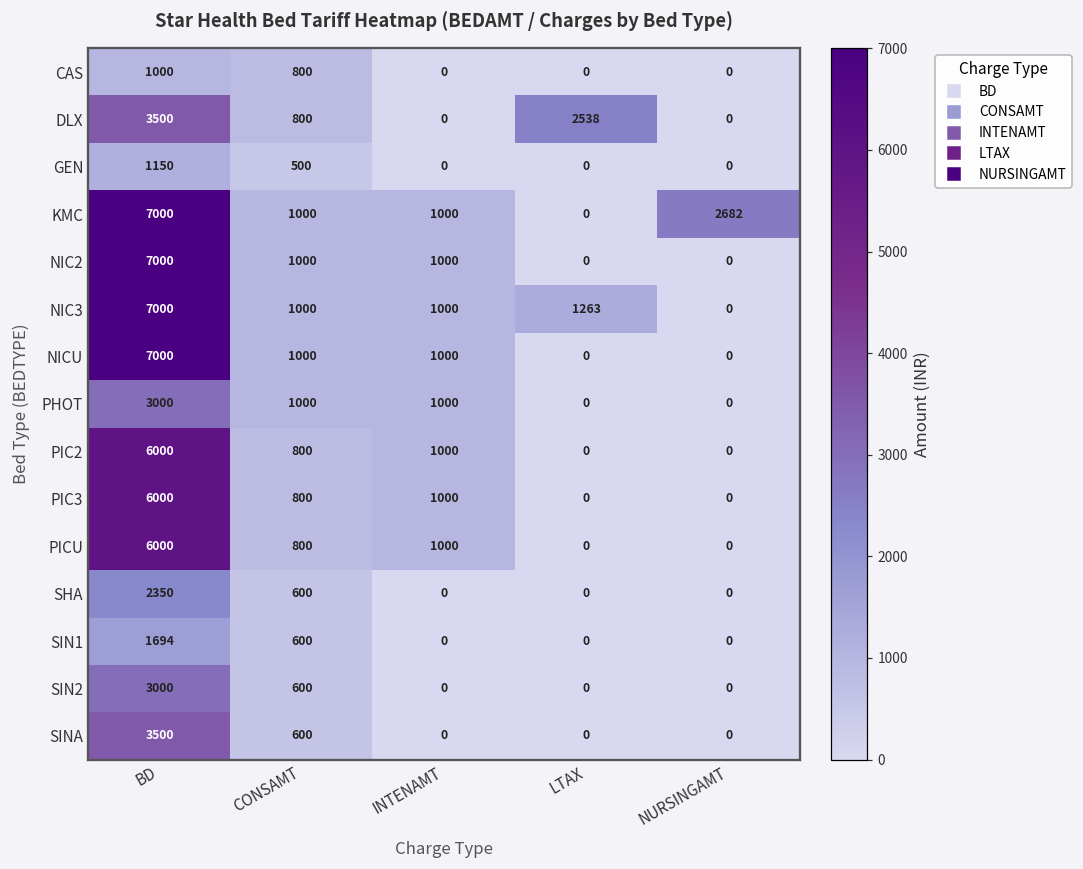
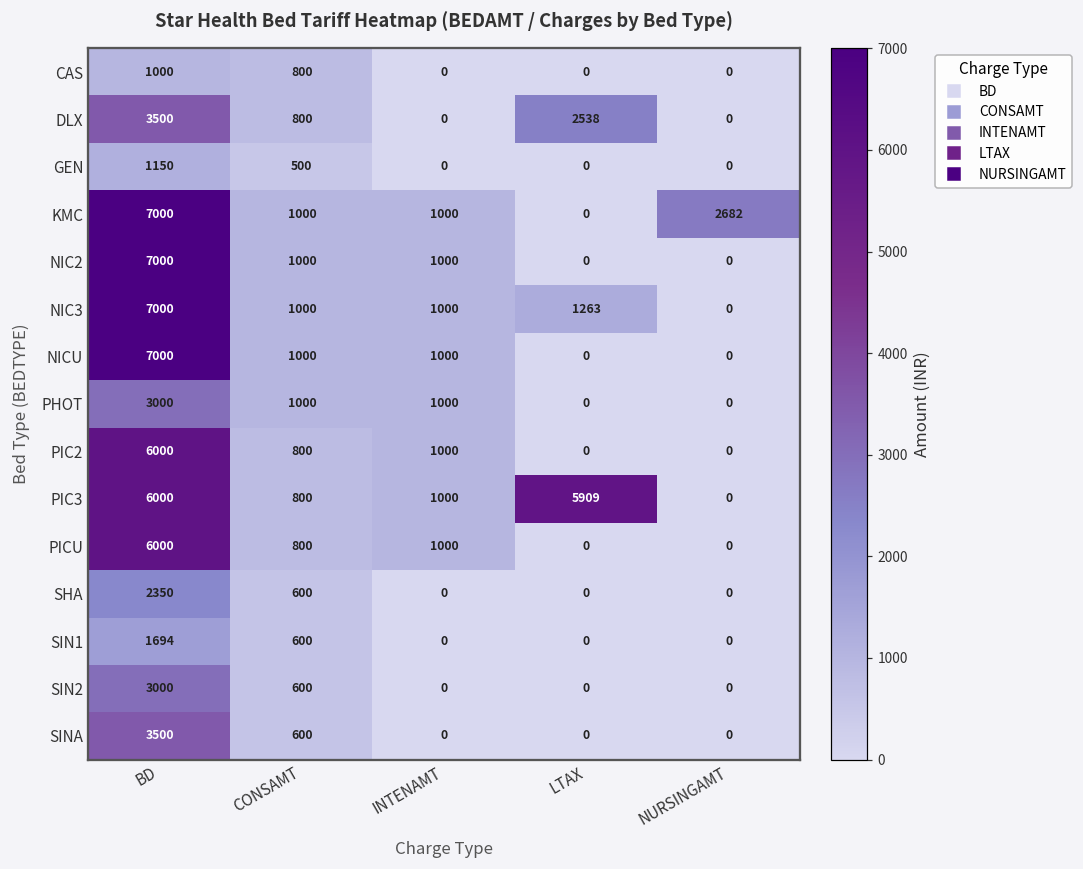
PIC3, LTAX: 0 -> 5909
